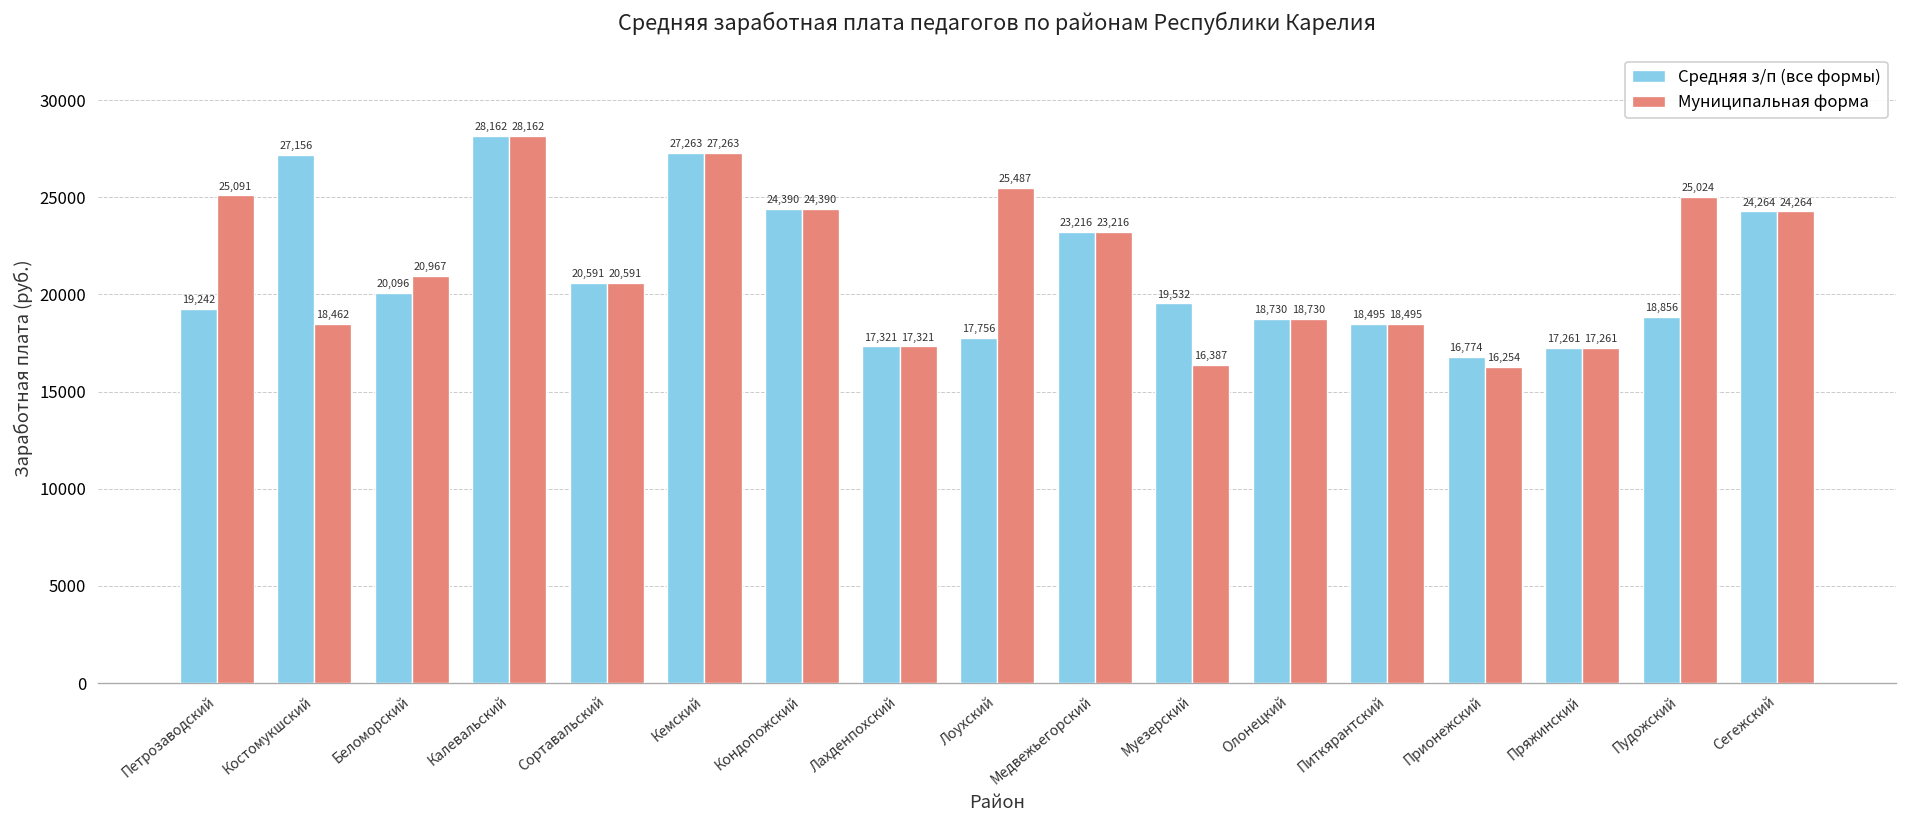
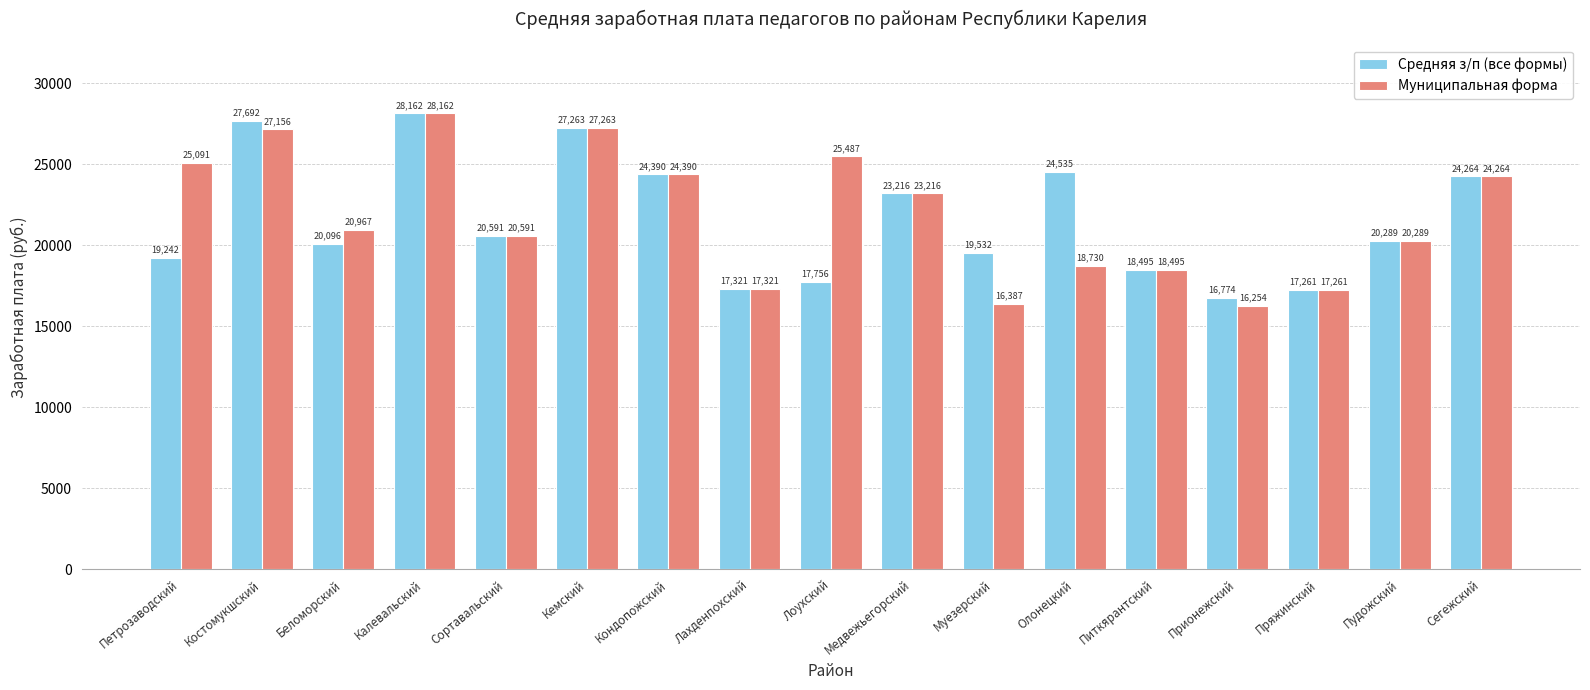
Средняя з/п (все формы), Костомукшский: 27,156 -> 27,692
Муниципальная форма, Костомукшский: 18,462 -> 27,156
Средняя з/п (все формы), Олонецкий: 18,730 -> 24,535
Средняя з/п (все формы), Пудожский: 18,856 -> 20,289
Муниципальная форма, Пудожский: 25,024 -> 20,289
